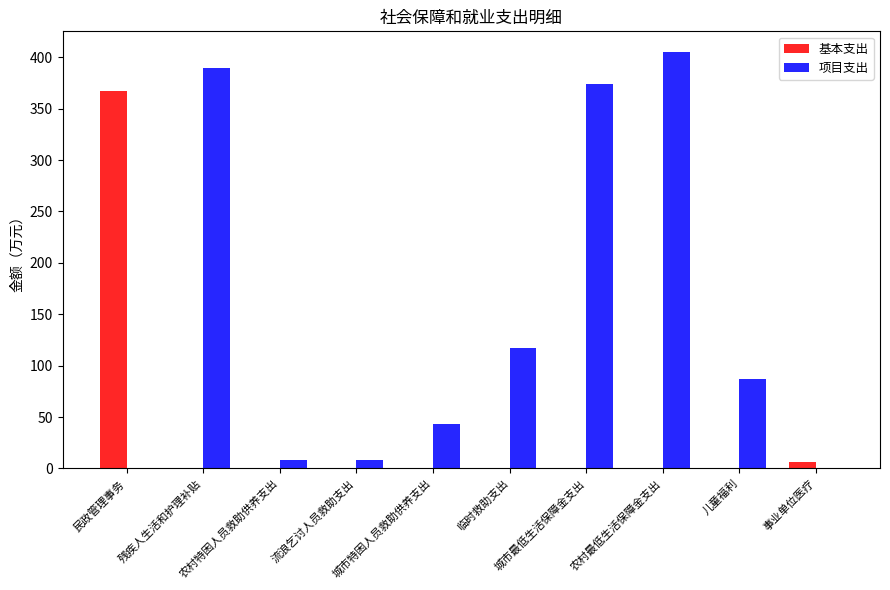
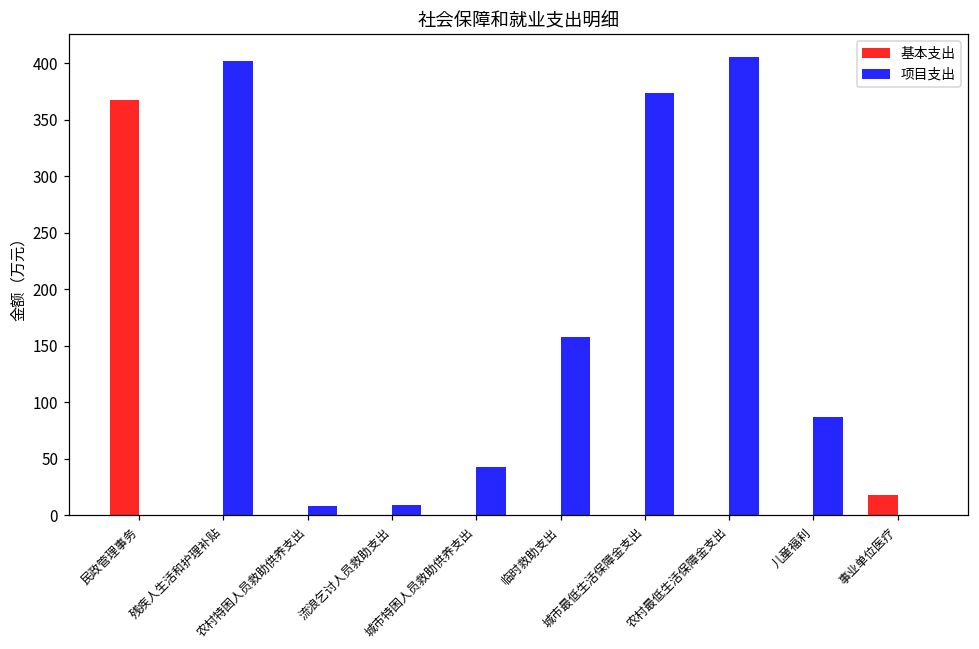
项目支出, 残疾人生活和护理补贴: 390 -> 402
项目支出, 临时救助支出: 117 -> 158
基本支出, 事业单位医疗: 7 -> 18
